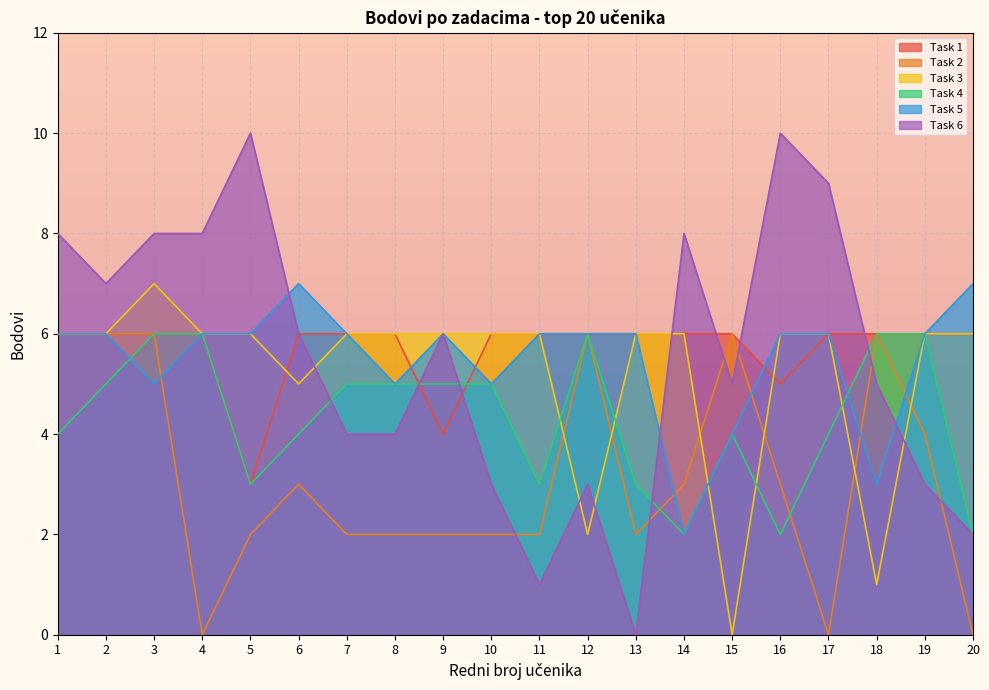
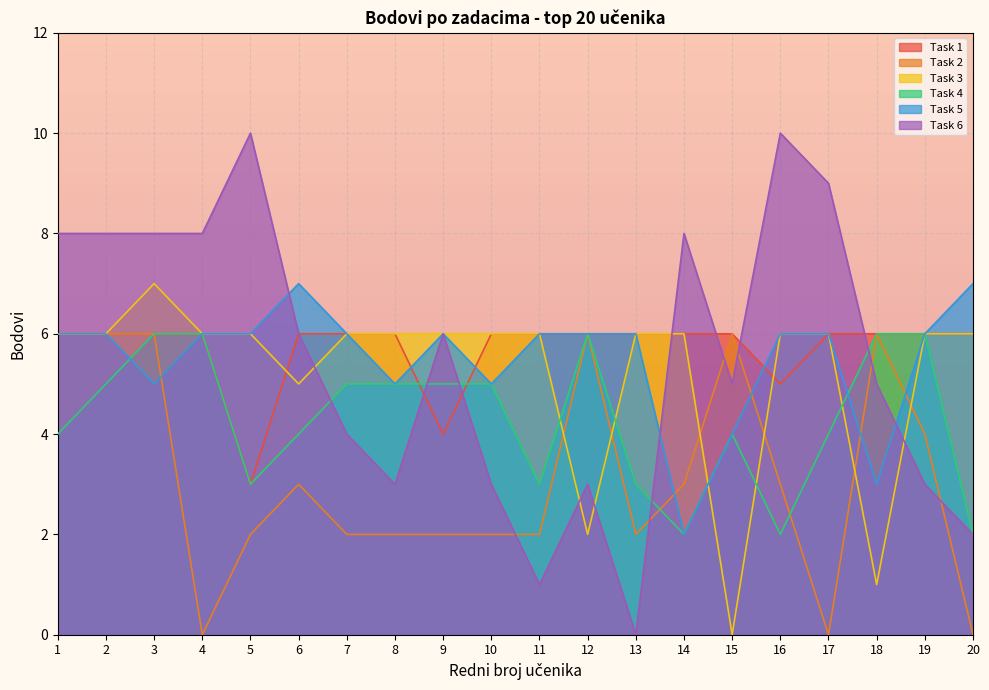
Task 6, 2: 7 -> 8
Task 6, 8: 4 -> 3
